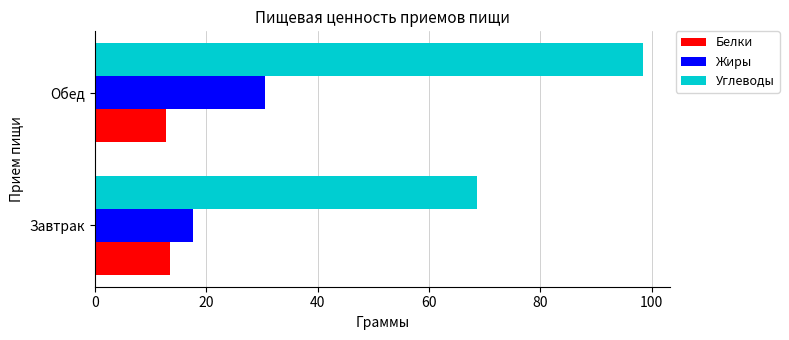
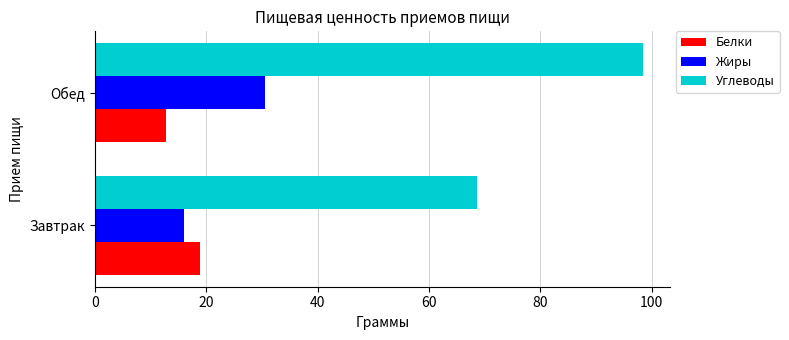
Жиры, Завтрак: 18 -> 16
Белки, Завтрак: 13 -> 19
